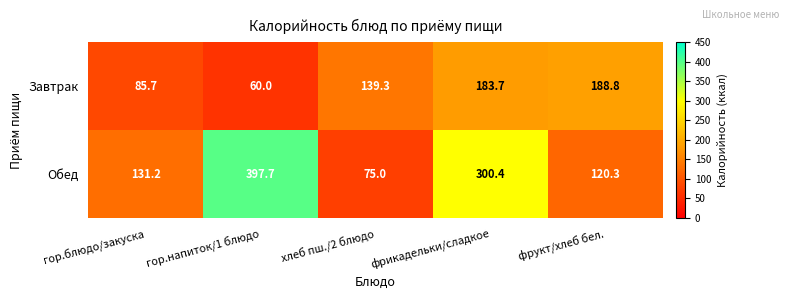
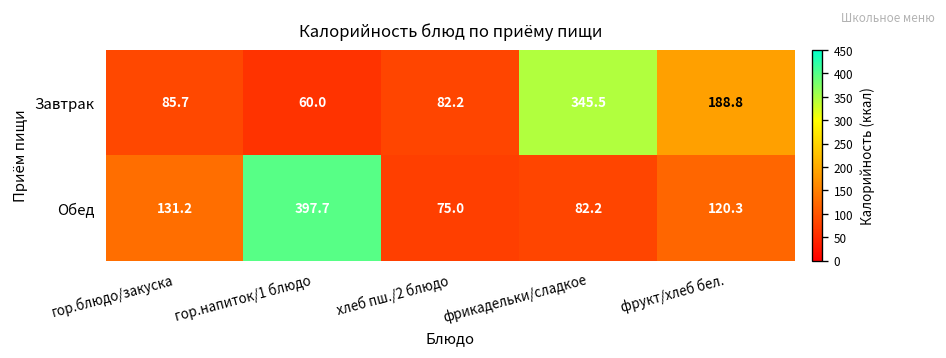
Завтрак, хлеб пш./2 блюдо: 139.3 -> 82.2
Завтрак, фрикадельки/сладкое: 183.7 -> 345.5
Обед, фрикадельки/сладкое: 300.4 -> 82.2
